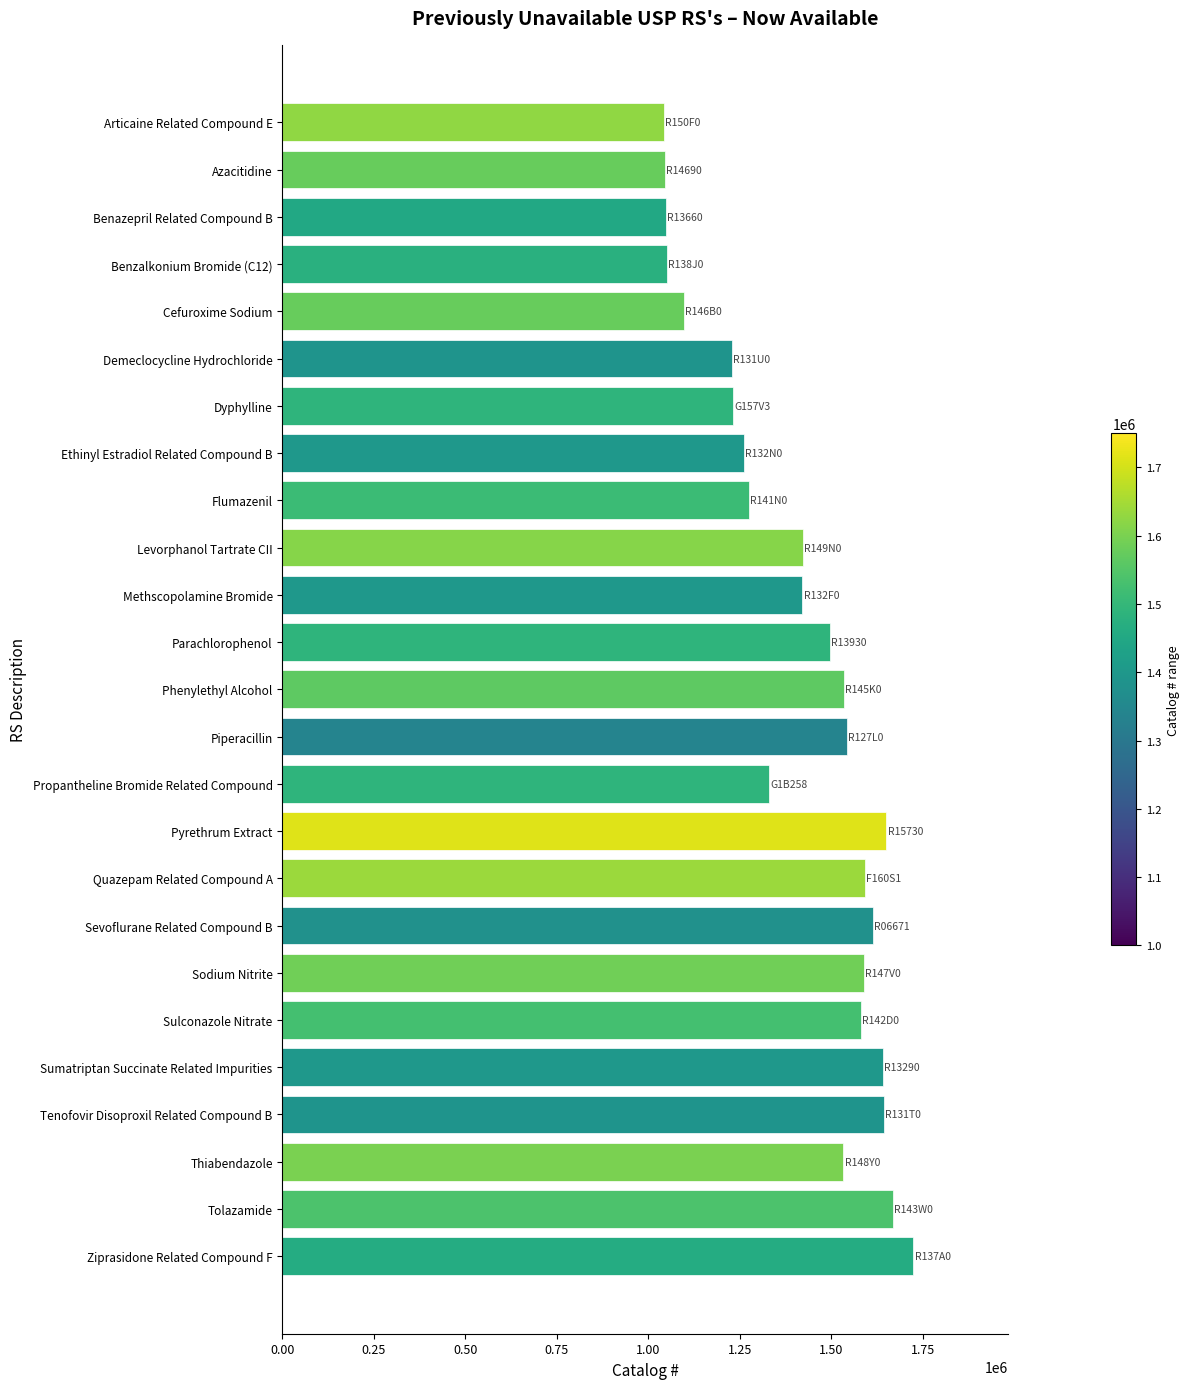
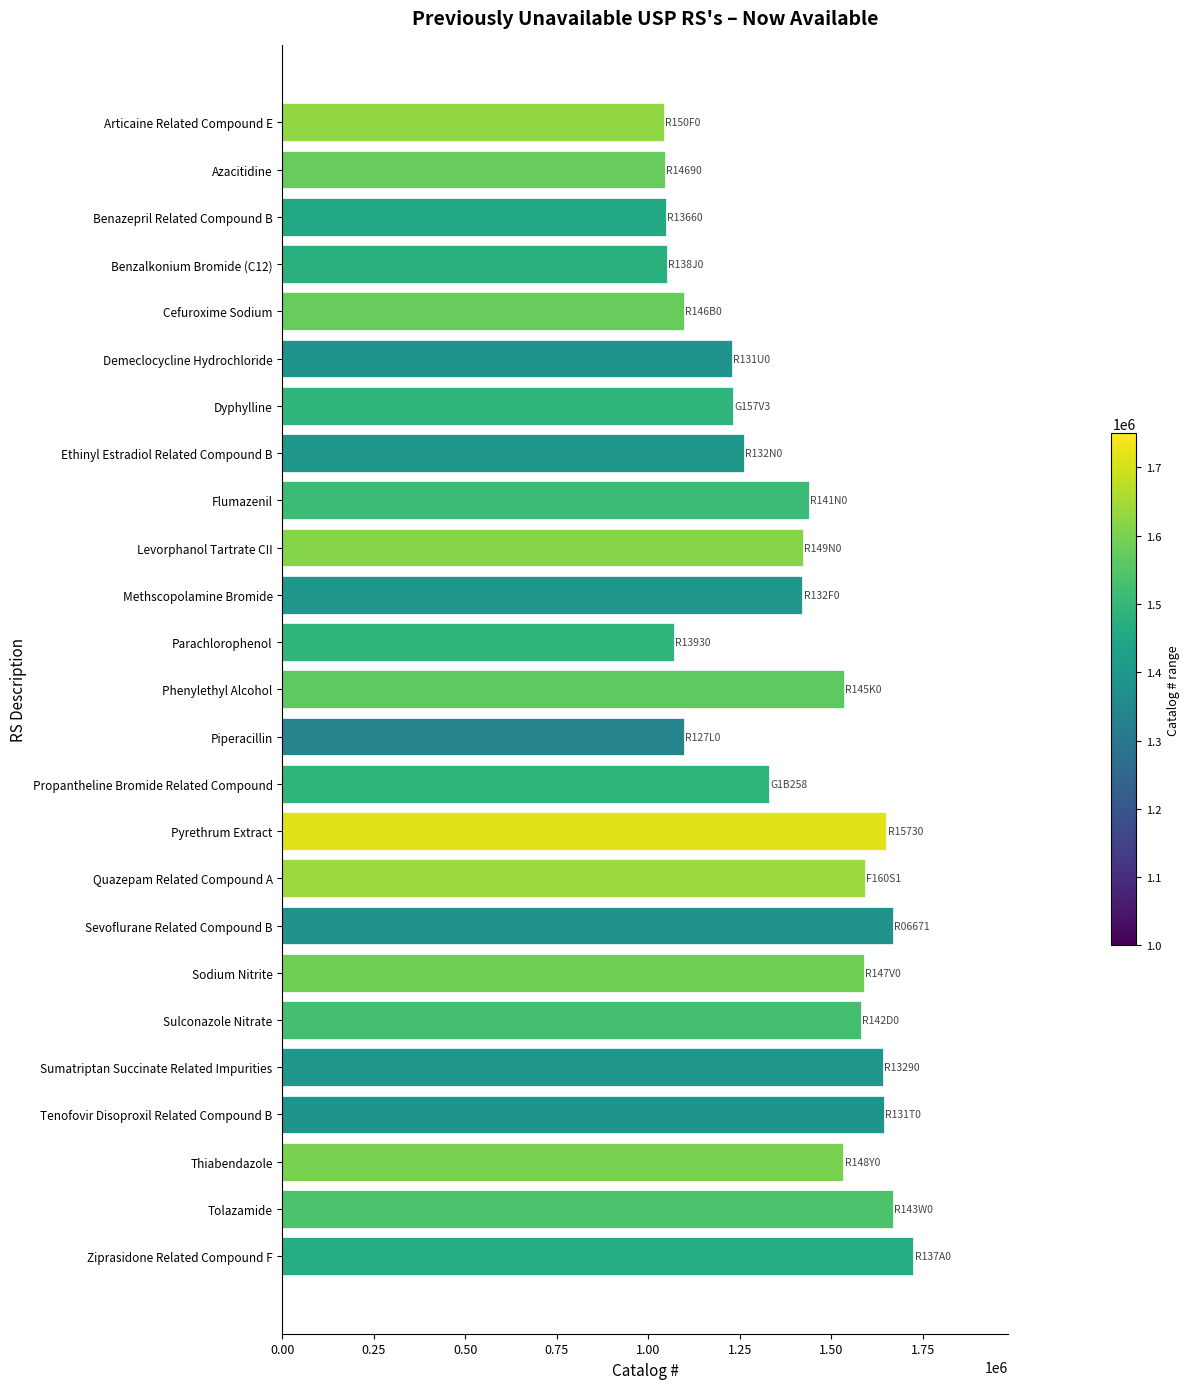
Flumazenil: 1270000 -> 1440000
Parachlorophenol: 1500000 -> 1070000
Piperacillin: 1540000 -> 1100000
Sevoflurane Related Compound B: 1610000 -> 1670000
